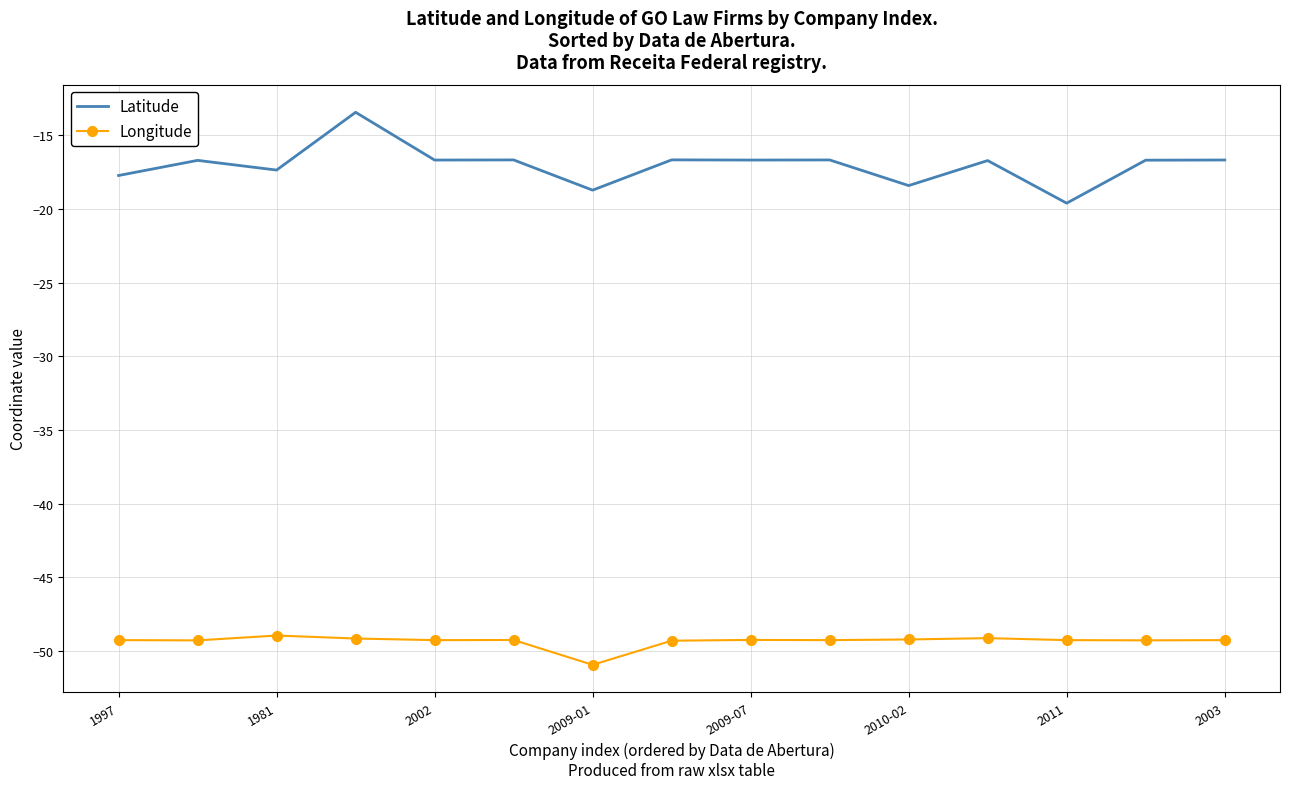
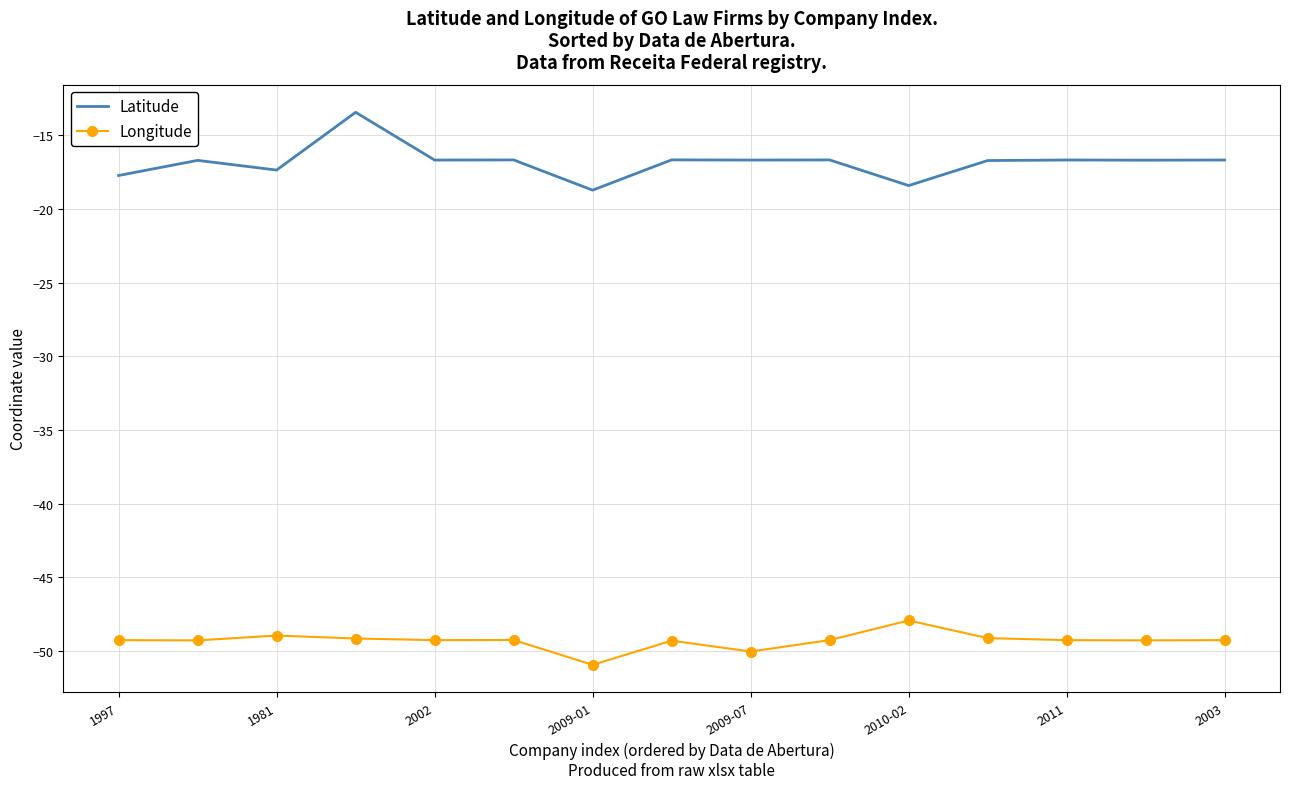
Longitude, 2009-07: -49.2 -> -50.0
Longitude, 2010-02: -49.2 -> -47.9
Latitude, 2011: -19.6 -> -16.7
